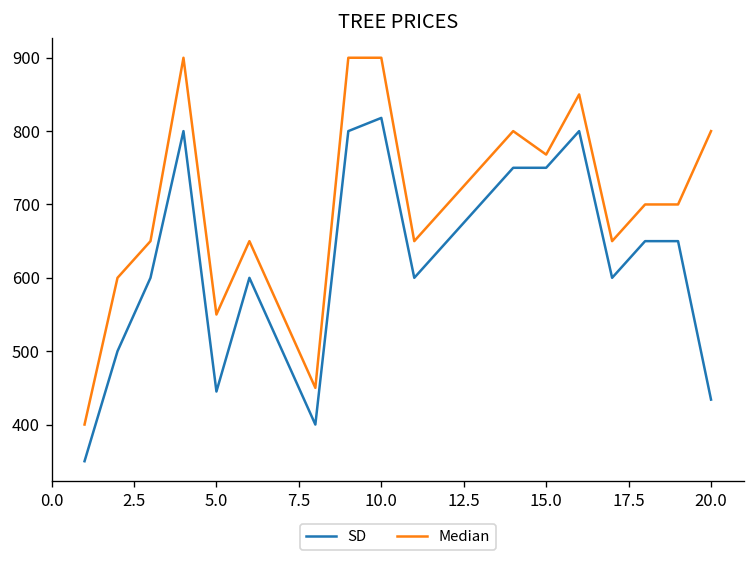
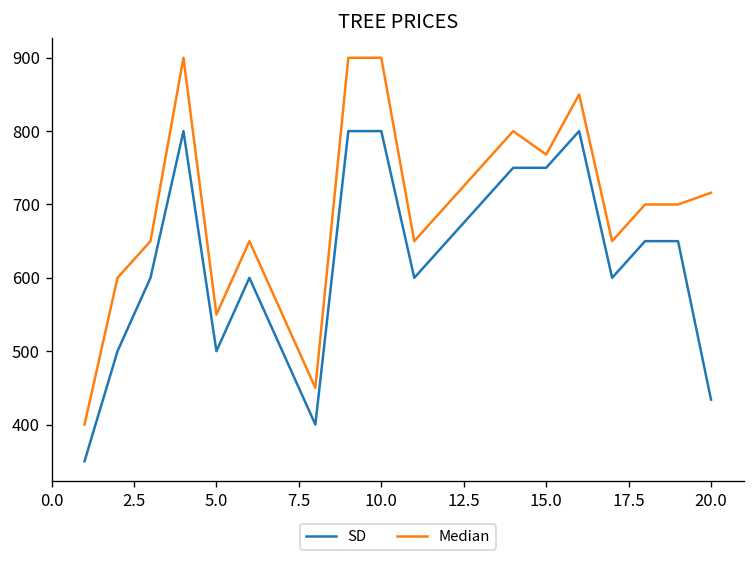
SD, 5.0: 450 -> 500
SD, 10.0: 820 -> 800
Median, 20.0: 800 -> 720
